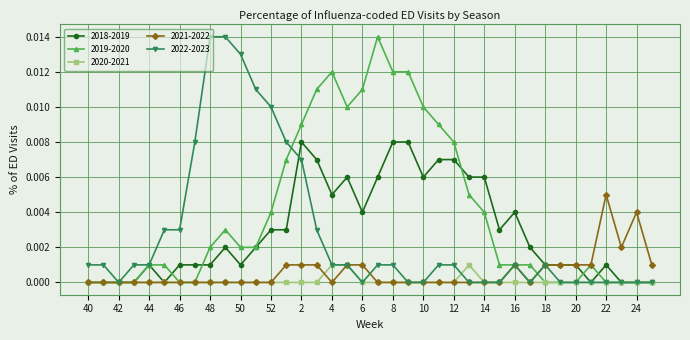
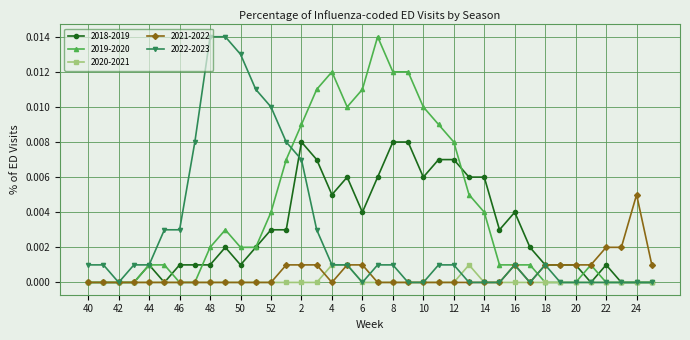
2021-2022, 22: 0.005 -> 0.002
2021-2022, 24: 0.004 -> 0.005
